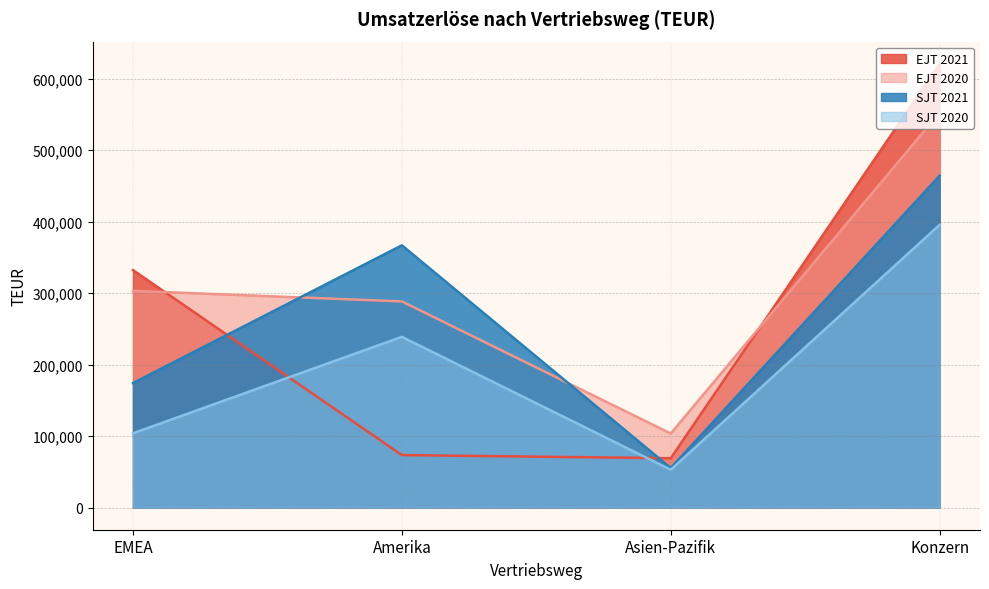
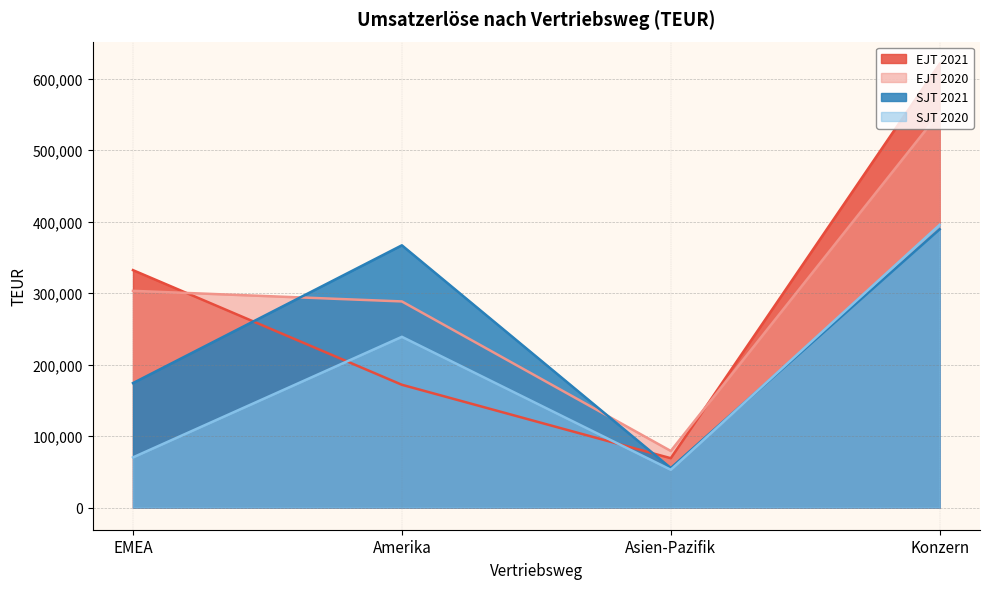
SJT 2020, EMEA: 100,000 -> 70,000
EJT 2021, Amerika: 70,000 -> 170,000
EJT 2020, Asien-Pazifik: 100,000 -> 80,000
SJT 2021, Konzern: 460,000 -> 390,000
